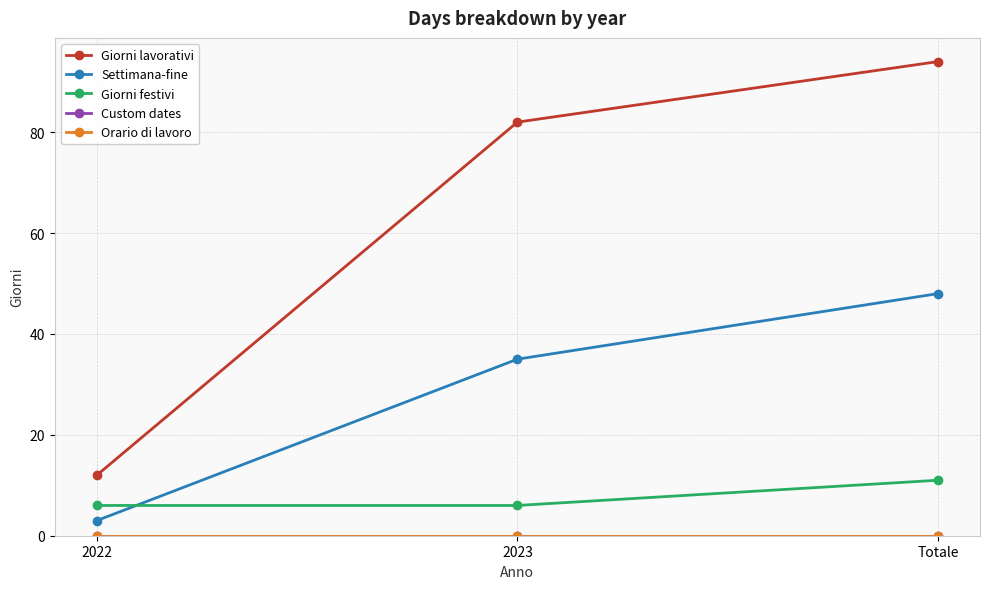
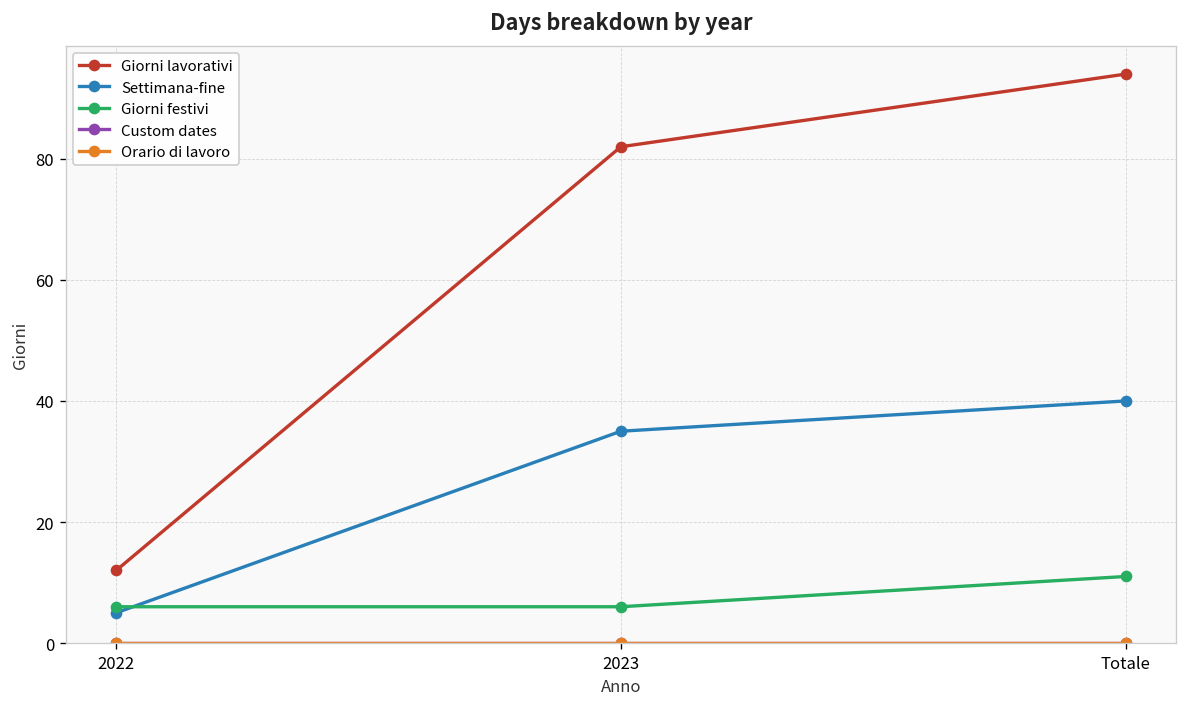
Settimana-fine, 2022: 3 -> 5
Settimana-fine, Totale: 48 -> 40
